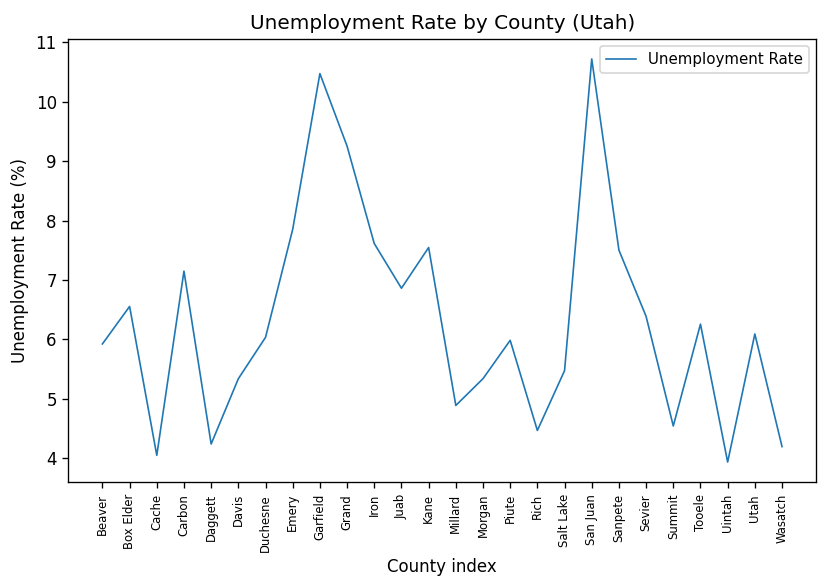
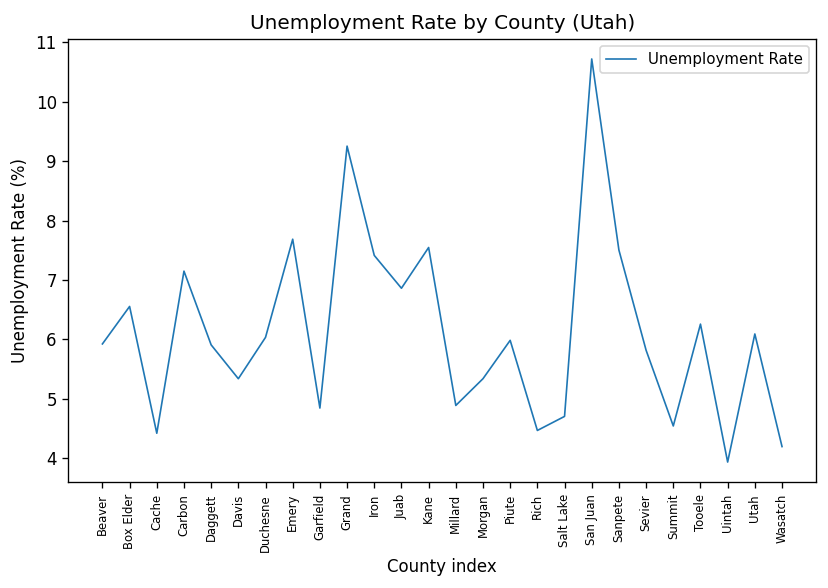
Cache: 4.1 -> 4.4
Daggett: 4.2 -> 5.9
Emery: 7.9 -> 7.7
Garfield: 10.5 -> 4.8
Iron: 7.6 -> 7.4
Salt Lake: 5.5 -> 4.7
Sevier: 6.4 -> 5.8
